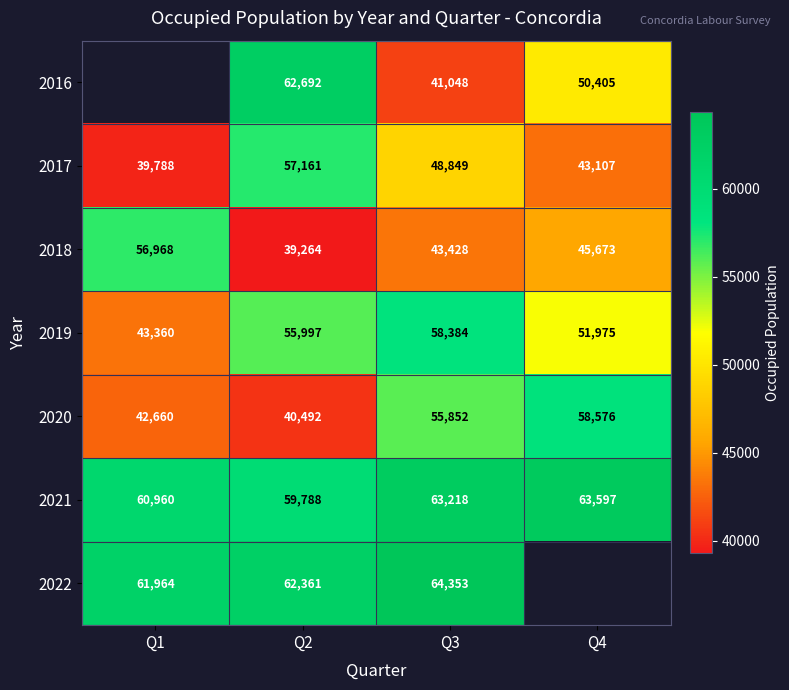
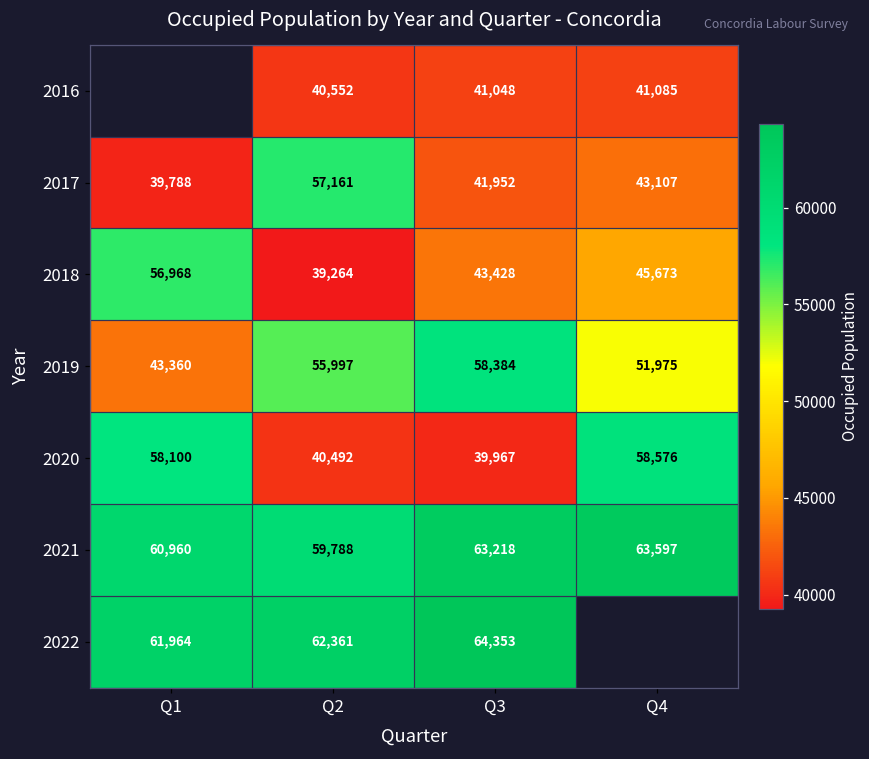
2016, Q2: 62,692 -> 40,552
2016, Q4: 50,405 -> 41,085
2017, Q3: 48,849 -> 41,952
2020, Q1: 42,660 -> 58,100
2020, Q3: 55,852 -> 39,967
